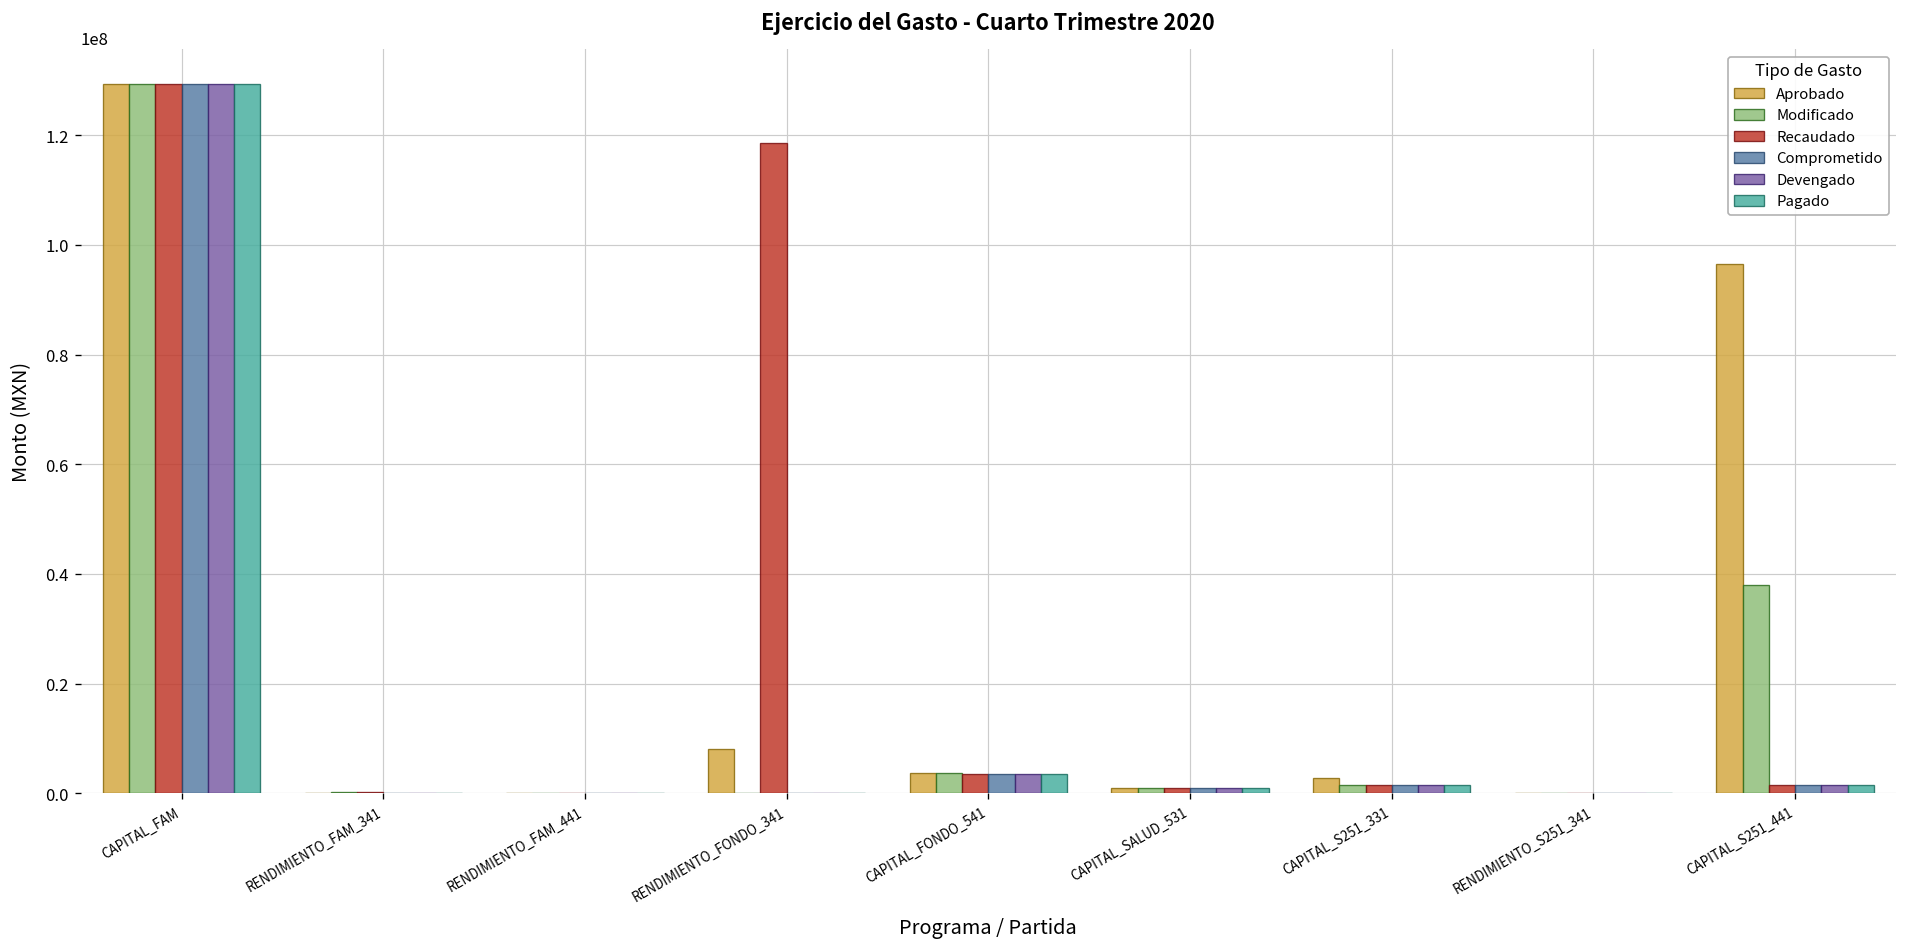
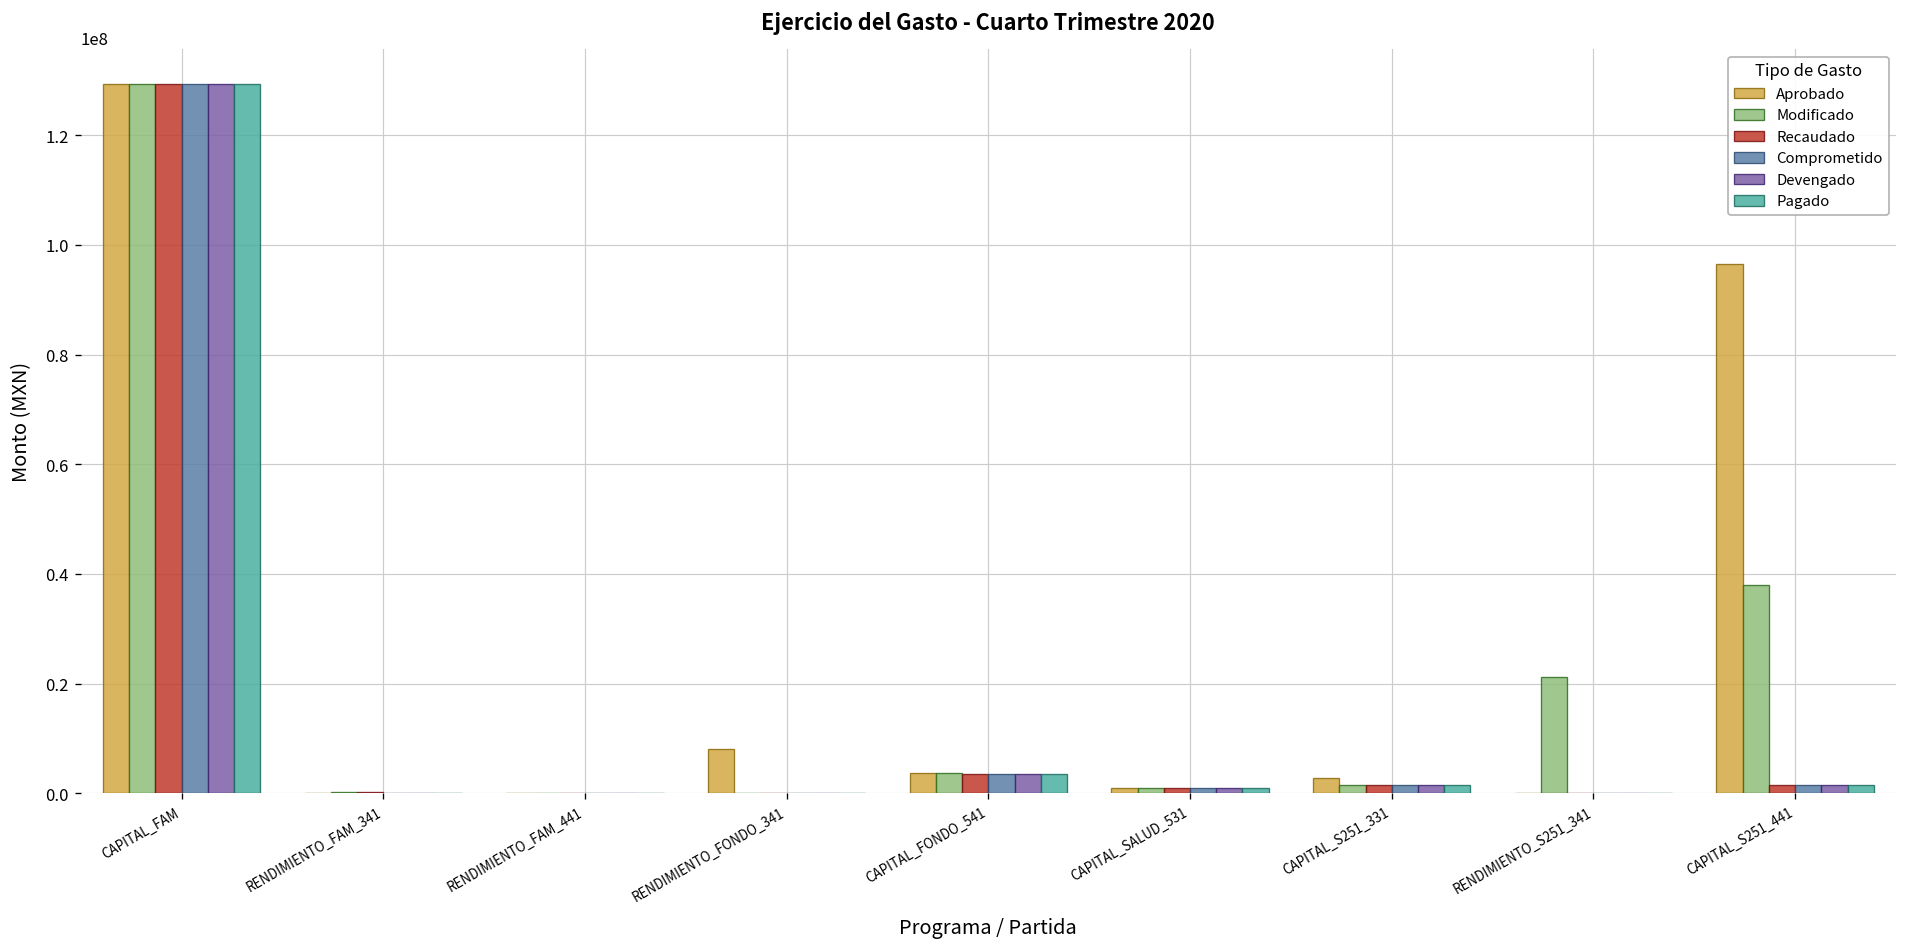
Recaudado, RENDIMIENTO_FONDO_341: 119000000 -> 0
Modificado, RENDIMIENTO_S251_341: 0 -> 21000000
